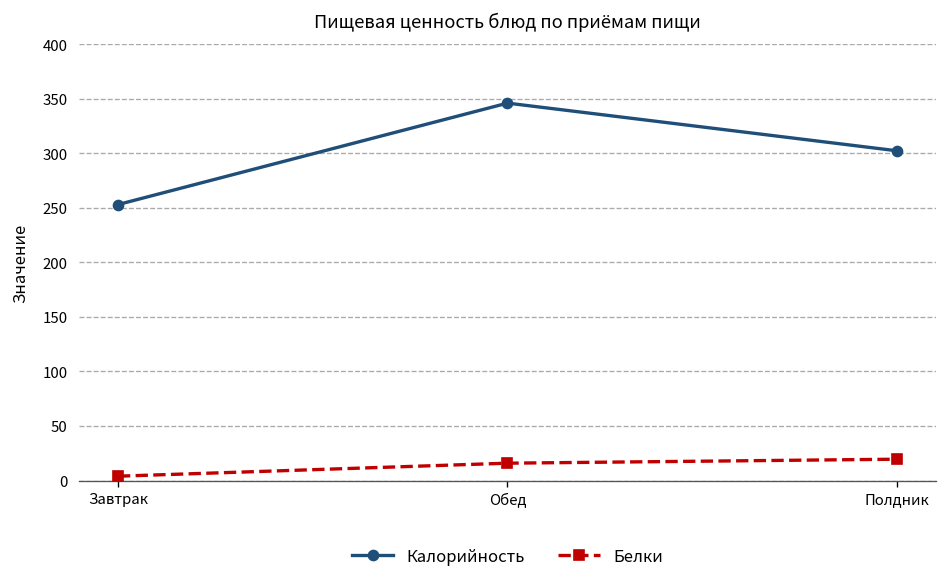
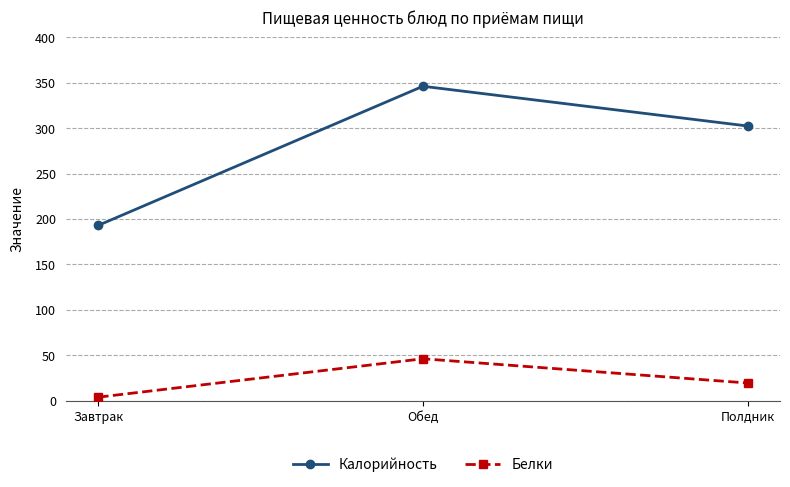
Калорийность, Завтрак: 250 -> 190
Белки, Обед: 20 -> 50
